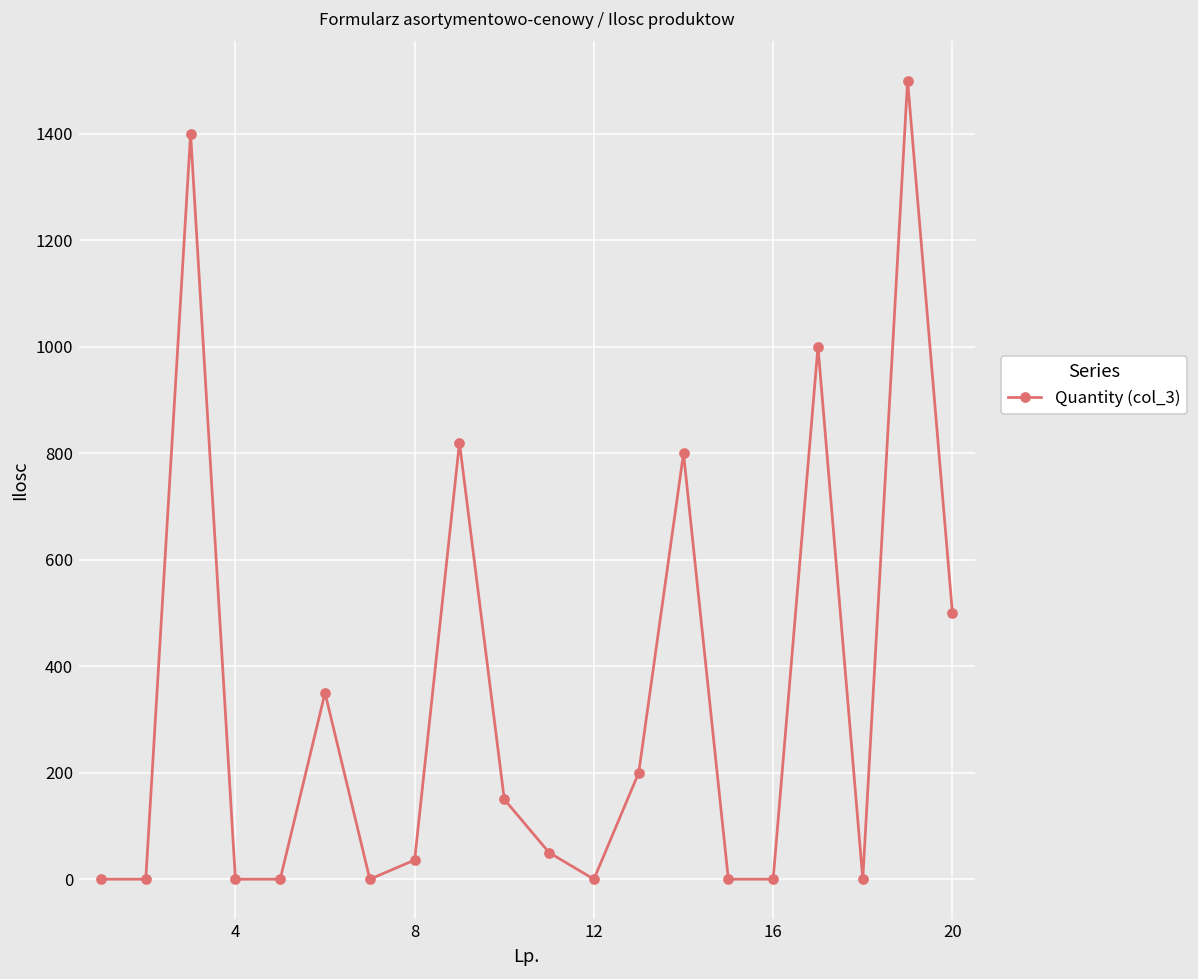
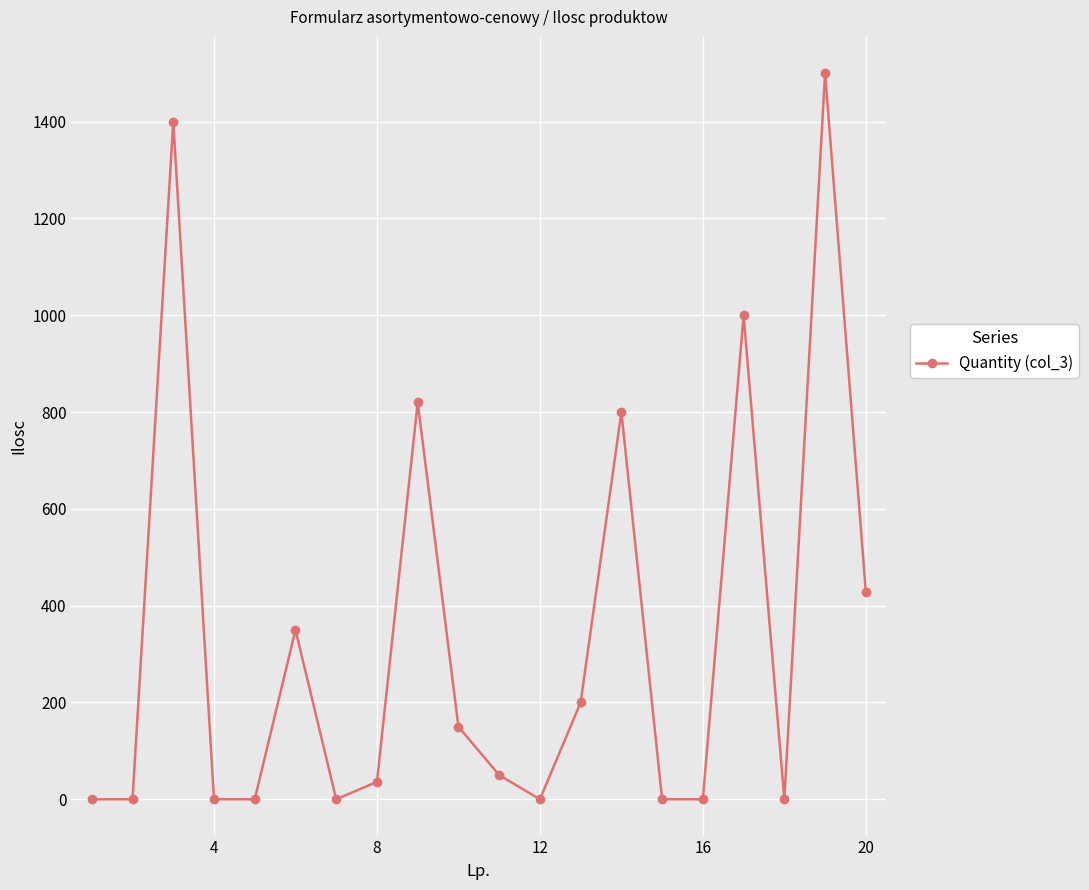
20: 500 -> 430
